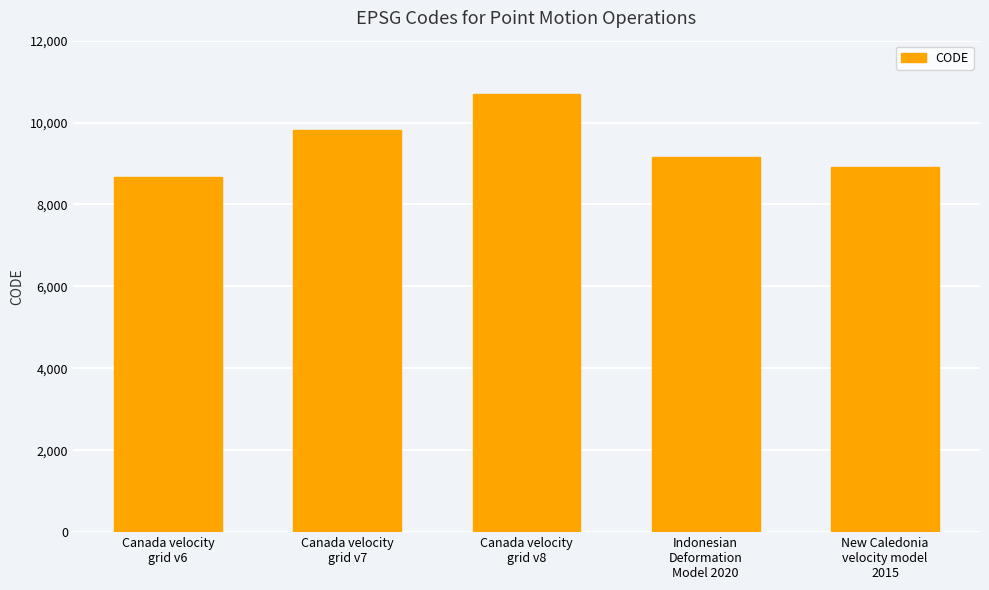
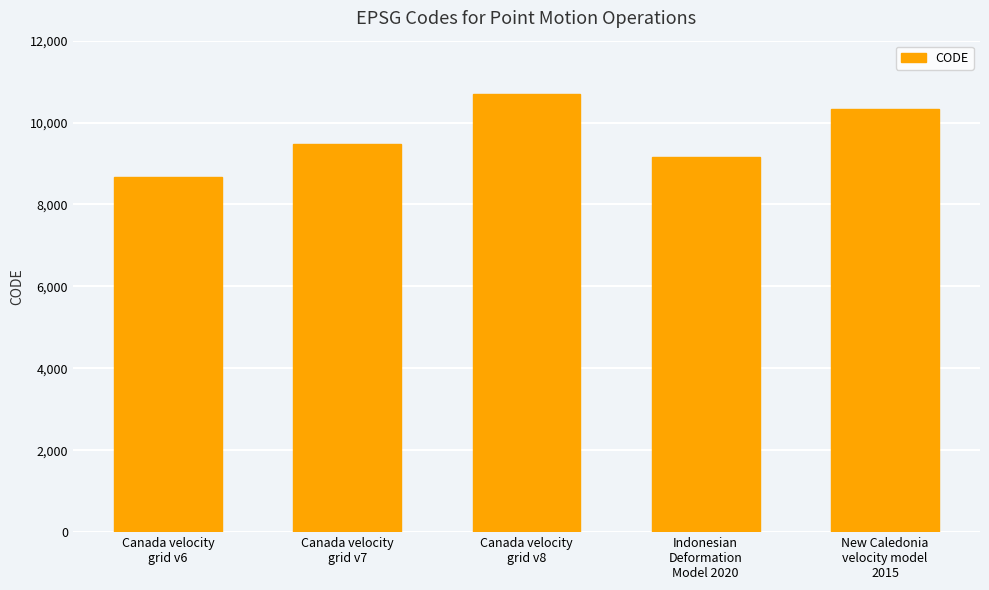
Canada velocity grid v7: 9,800 -> 9,500
New Caledonia velocity model 2015: 8,900 -> 10,300
